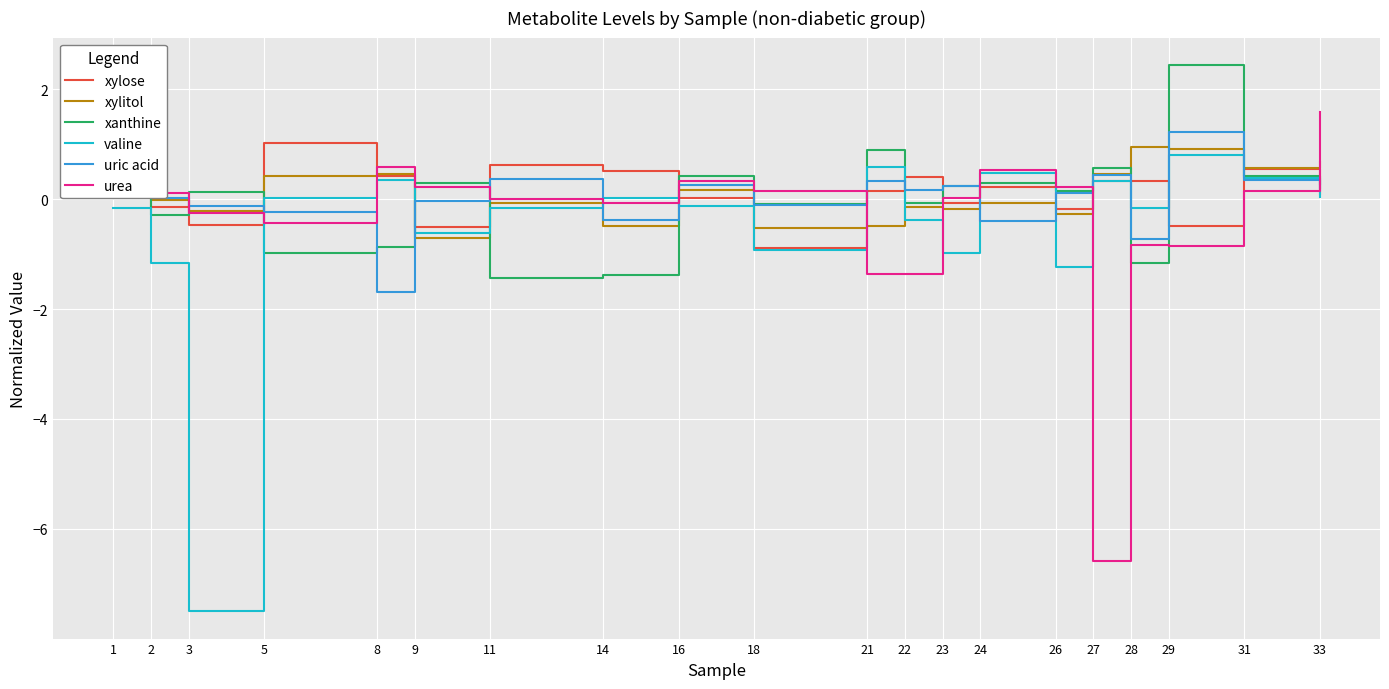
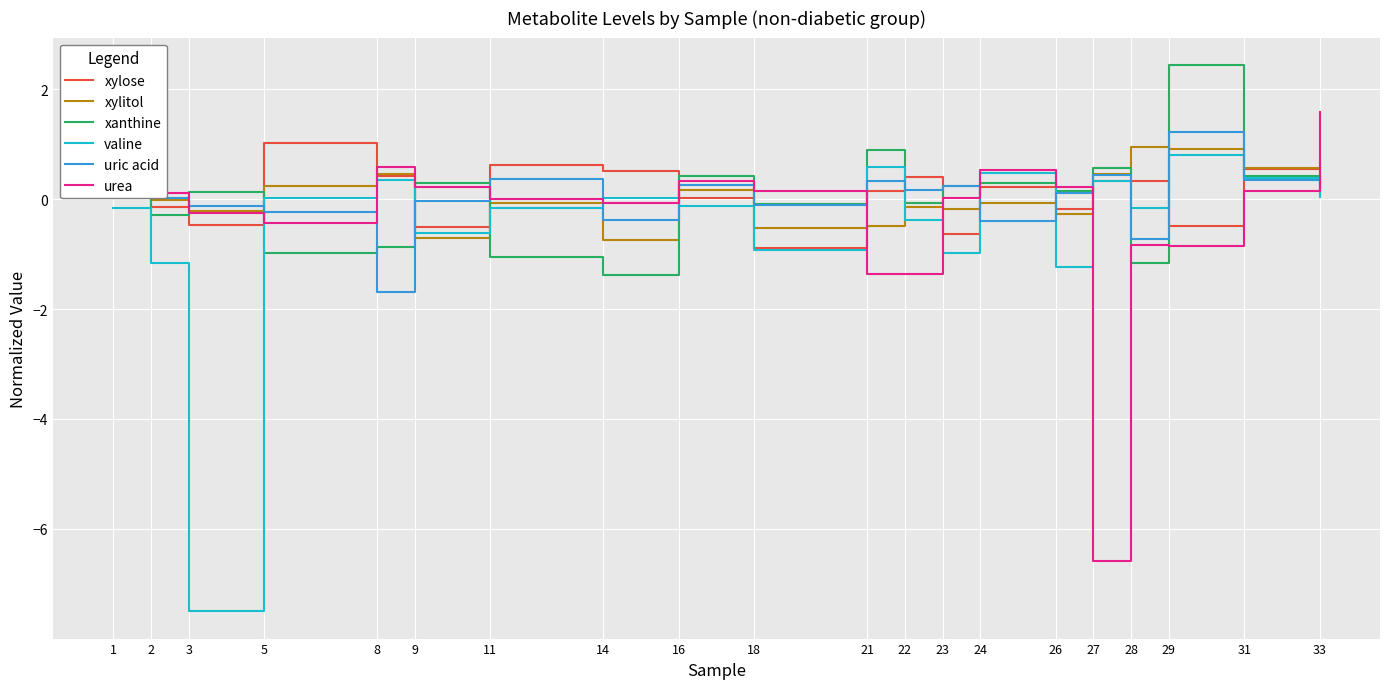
xylitol, 5: 0.4 -> 0.2
xanthine, 11: -1.4 -> -1.1
xylitol, 14: -0.5 -> -0.7
xylose, 23: -0.1 -> -0.6
